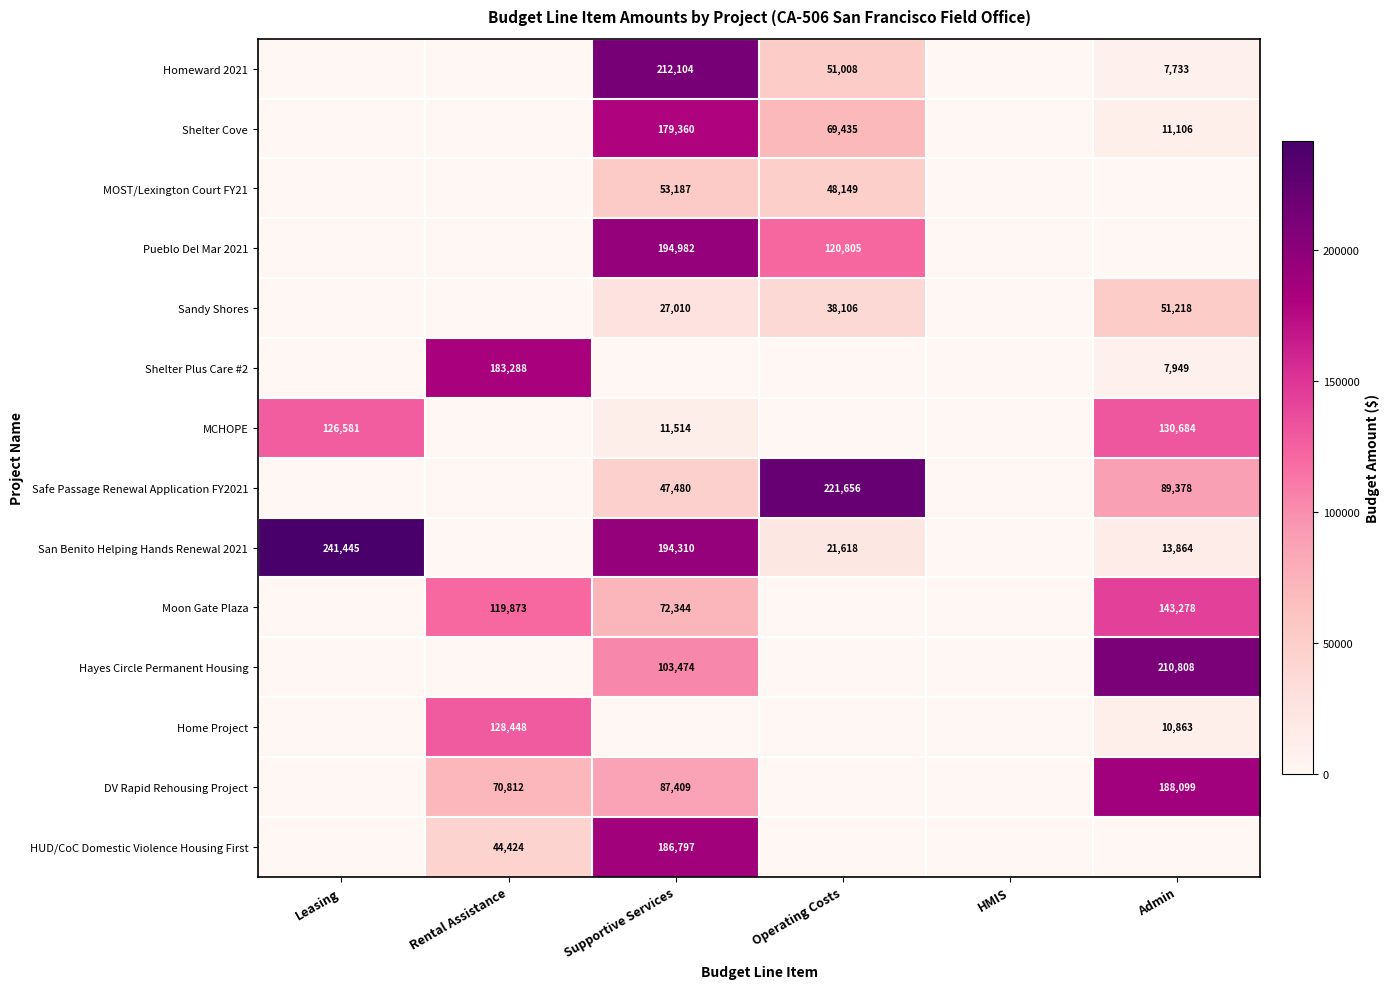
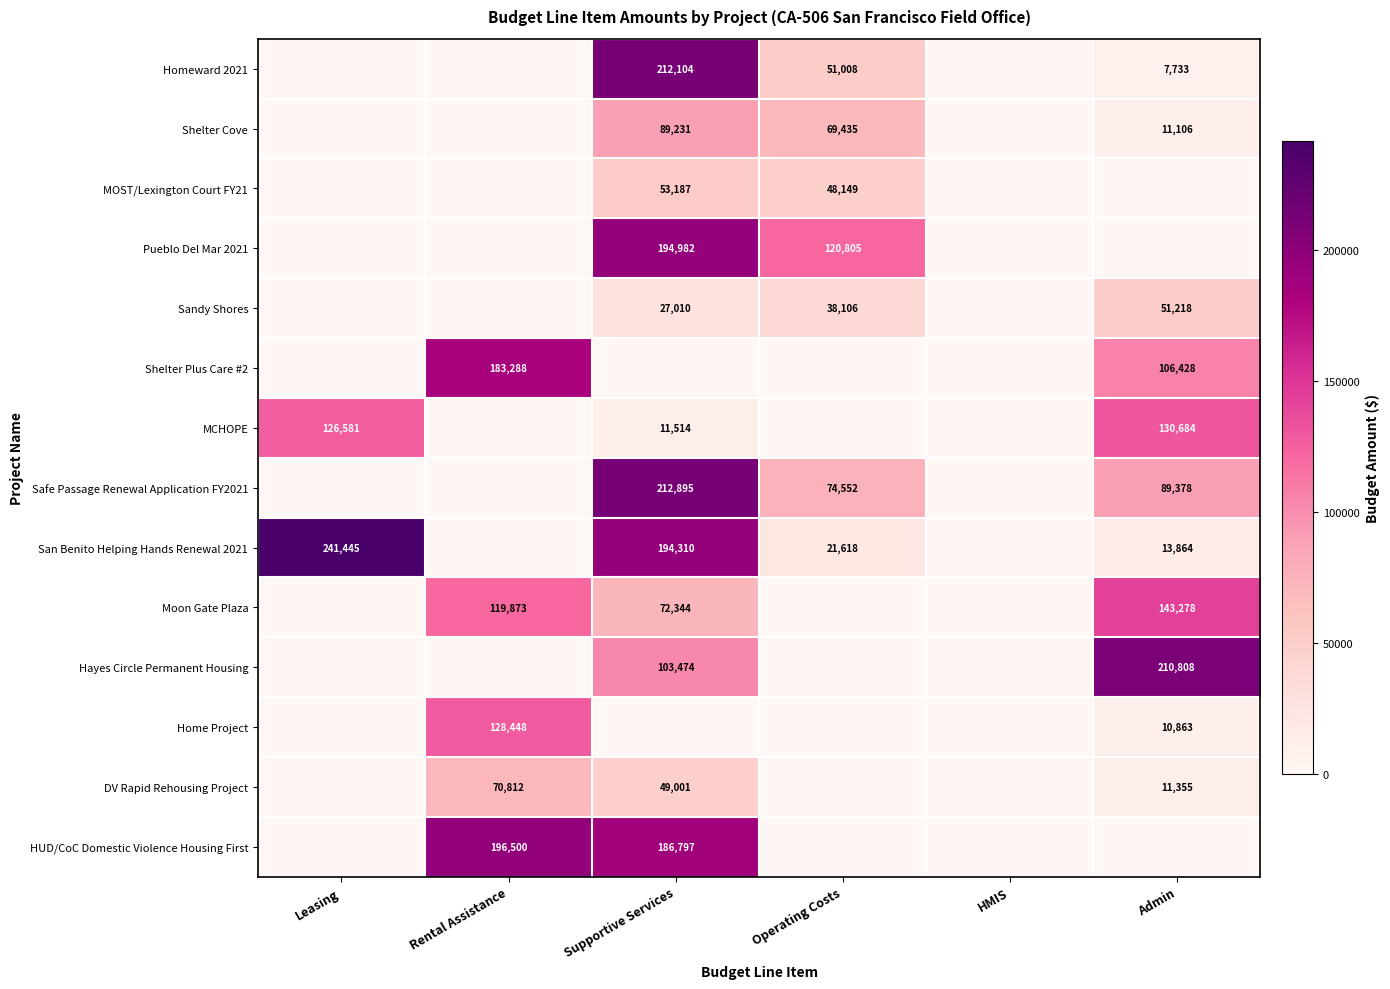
Shelter Cove, Supportive Services: 179,360 -> 89,231
Shelter Plus Care #2, Admin: 7,949 -> 106,428
Safe Passage Renewal Application FY2021, Supportive Services: 47,480 -> 212,895
Safe Passage Renewal Application FY2021, Operating Costs: 221,656 -> 74,552
DV Rapid Rehousing Project, Supportive Services: 87,409 -> 49,001
DV Rapid Rehousing Project, Admin: 188,099 -> 11,355
HUD/CoC Domestic Violence Housing First, Rental Assistance: 44,424 -> 196,500
